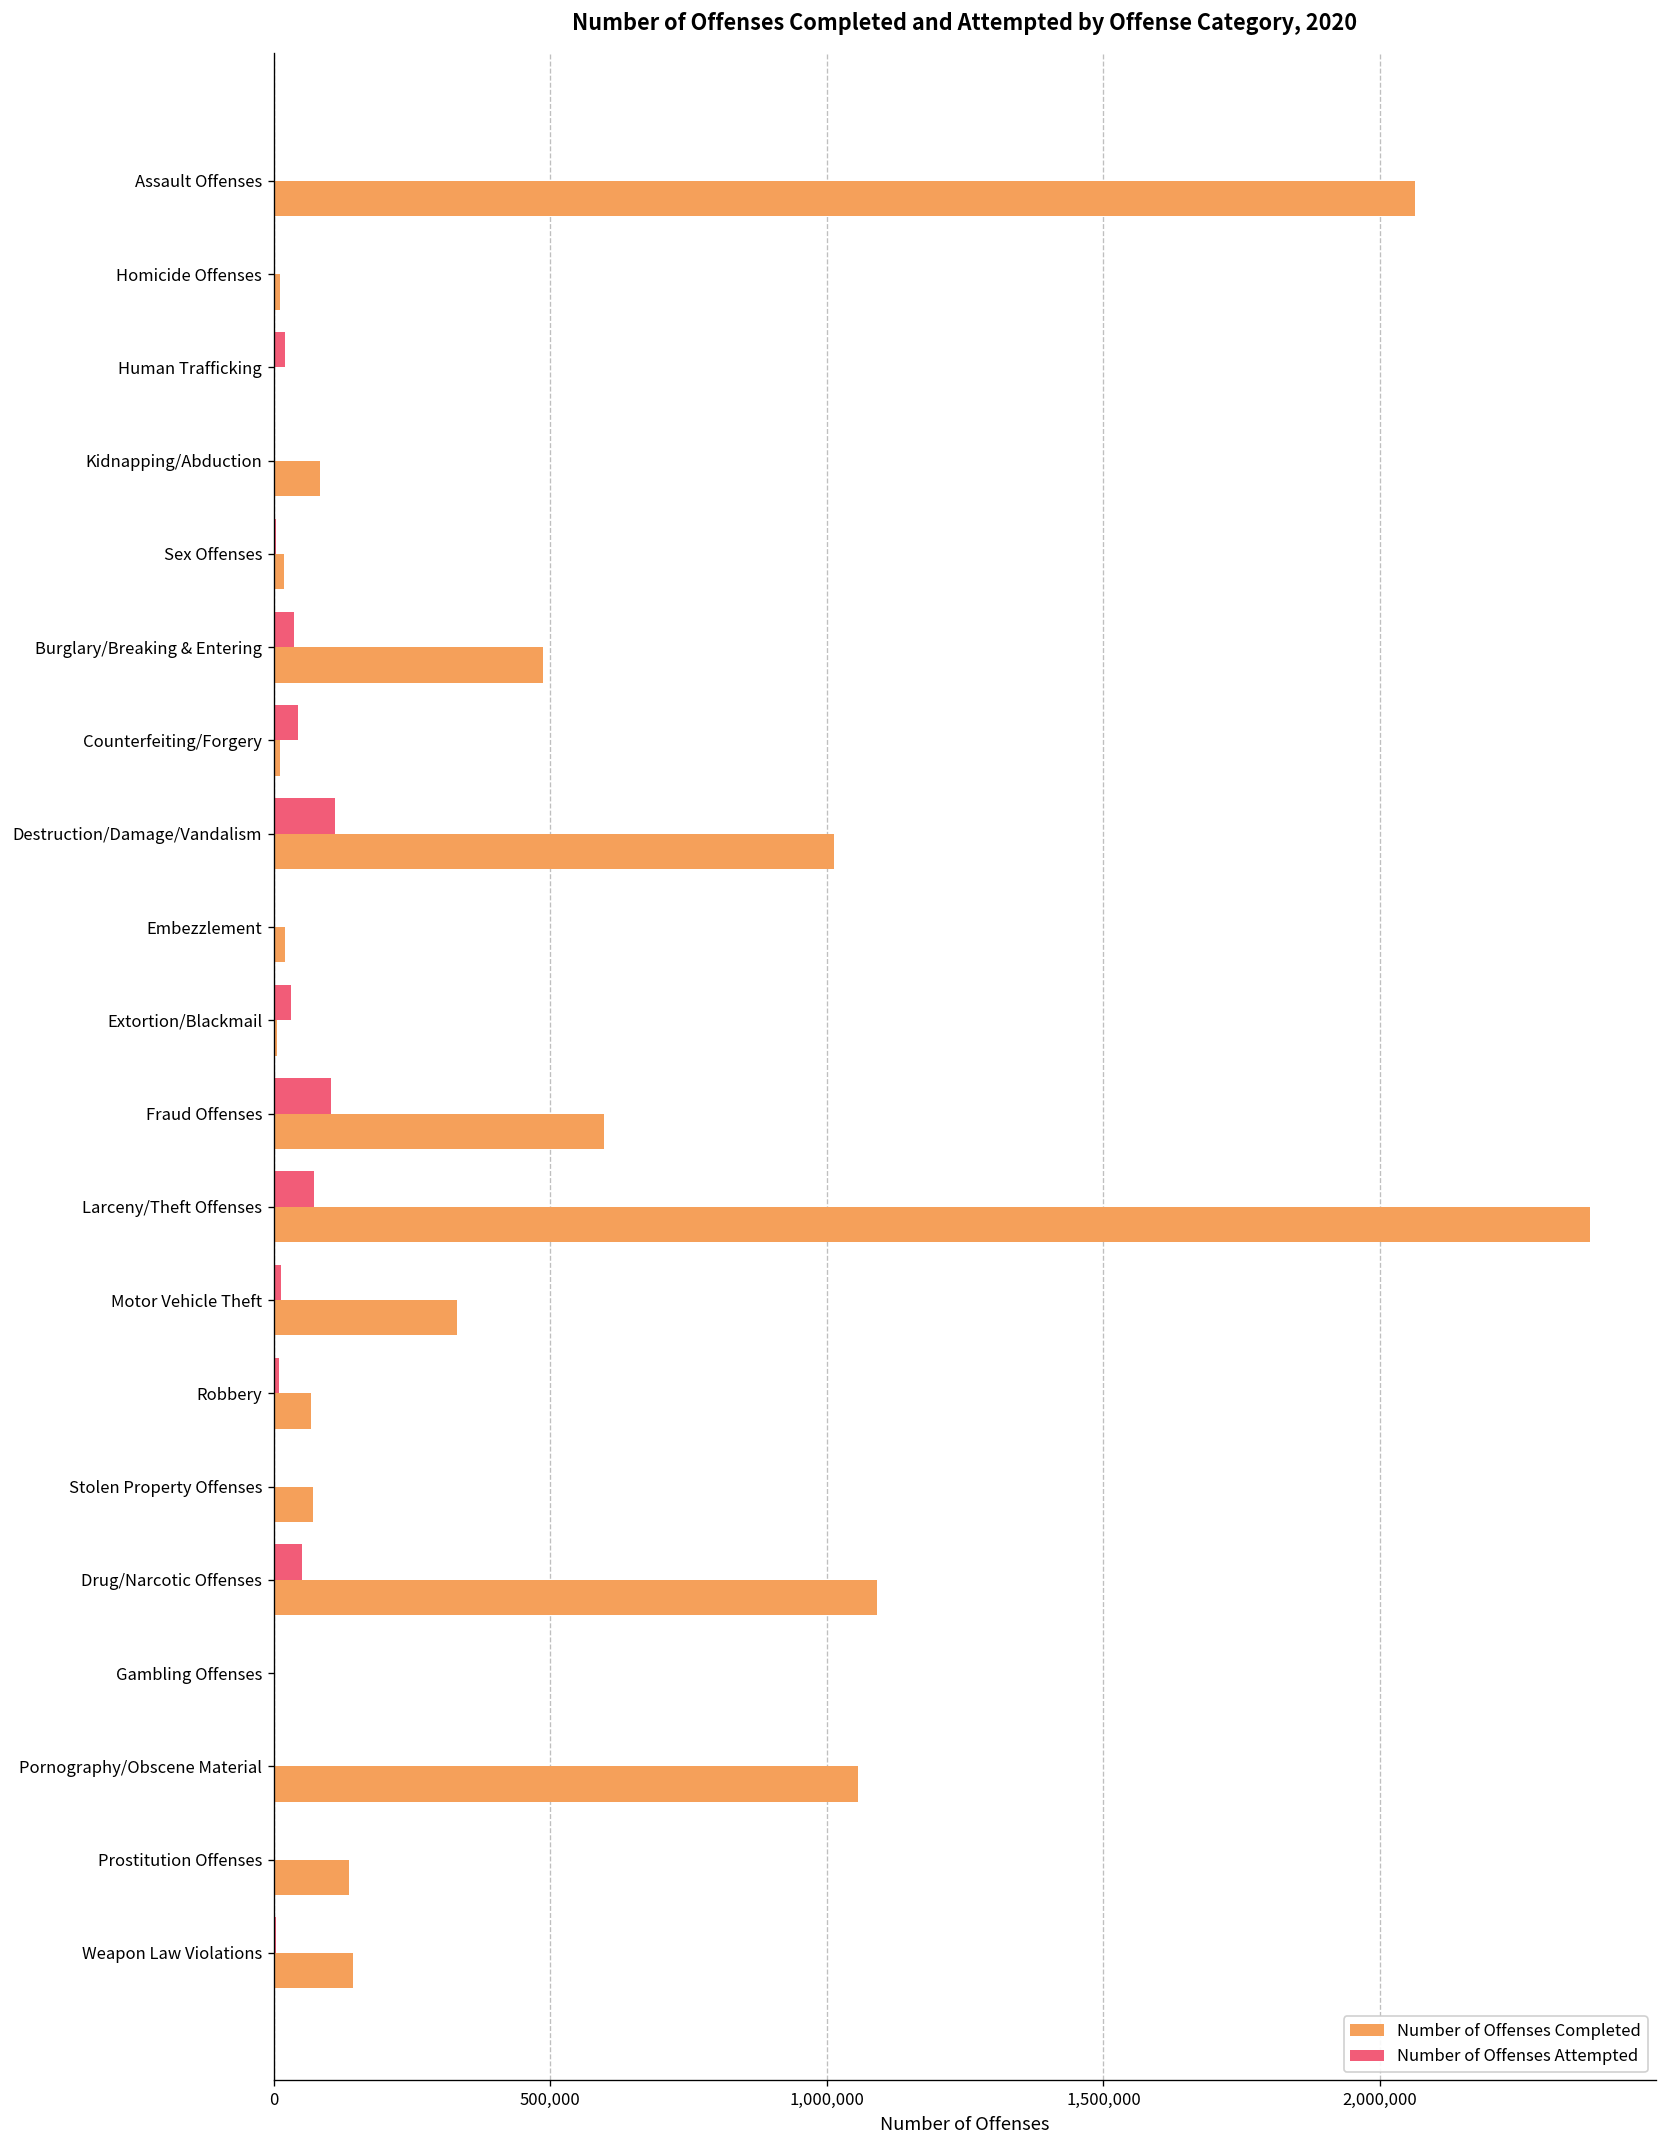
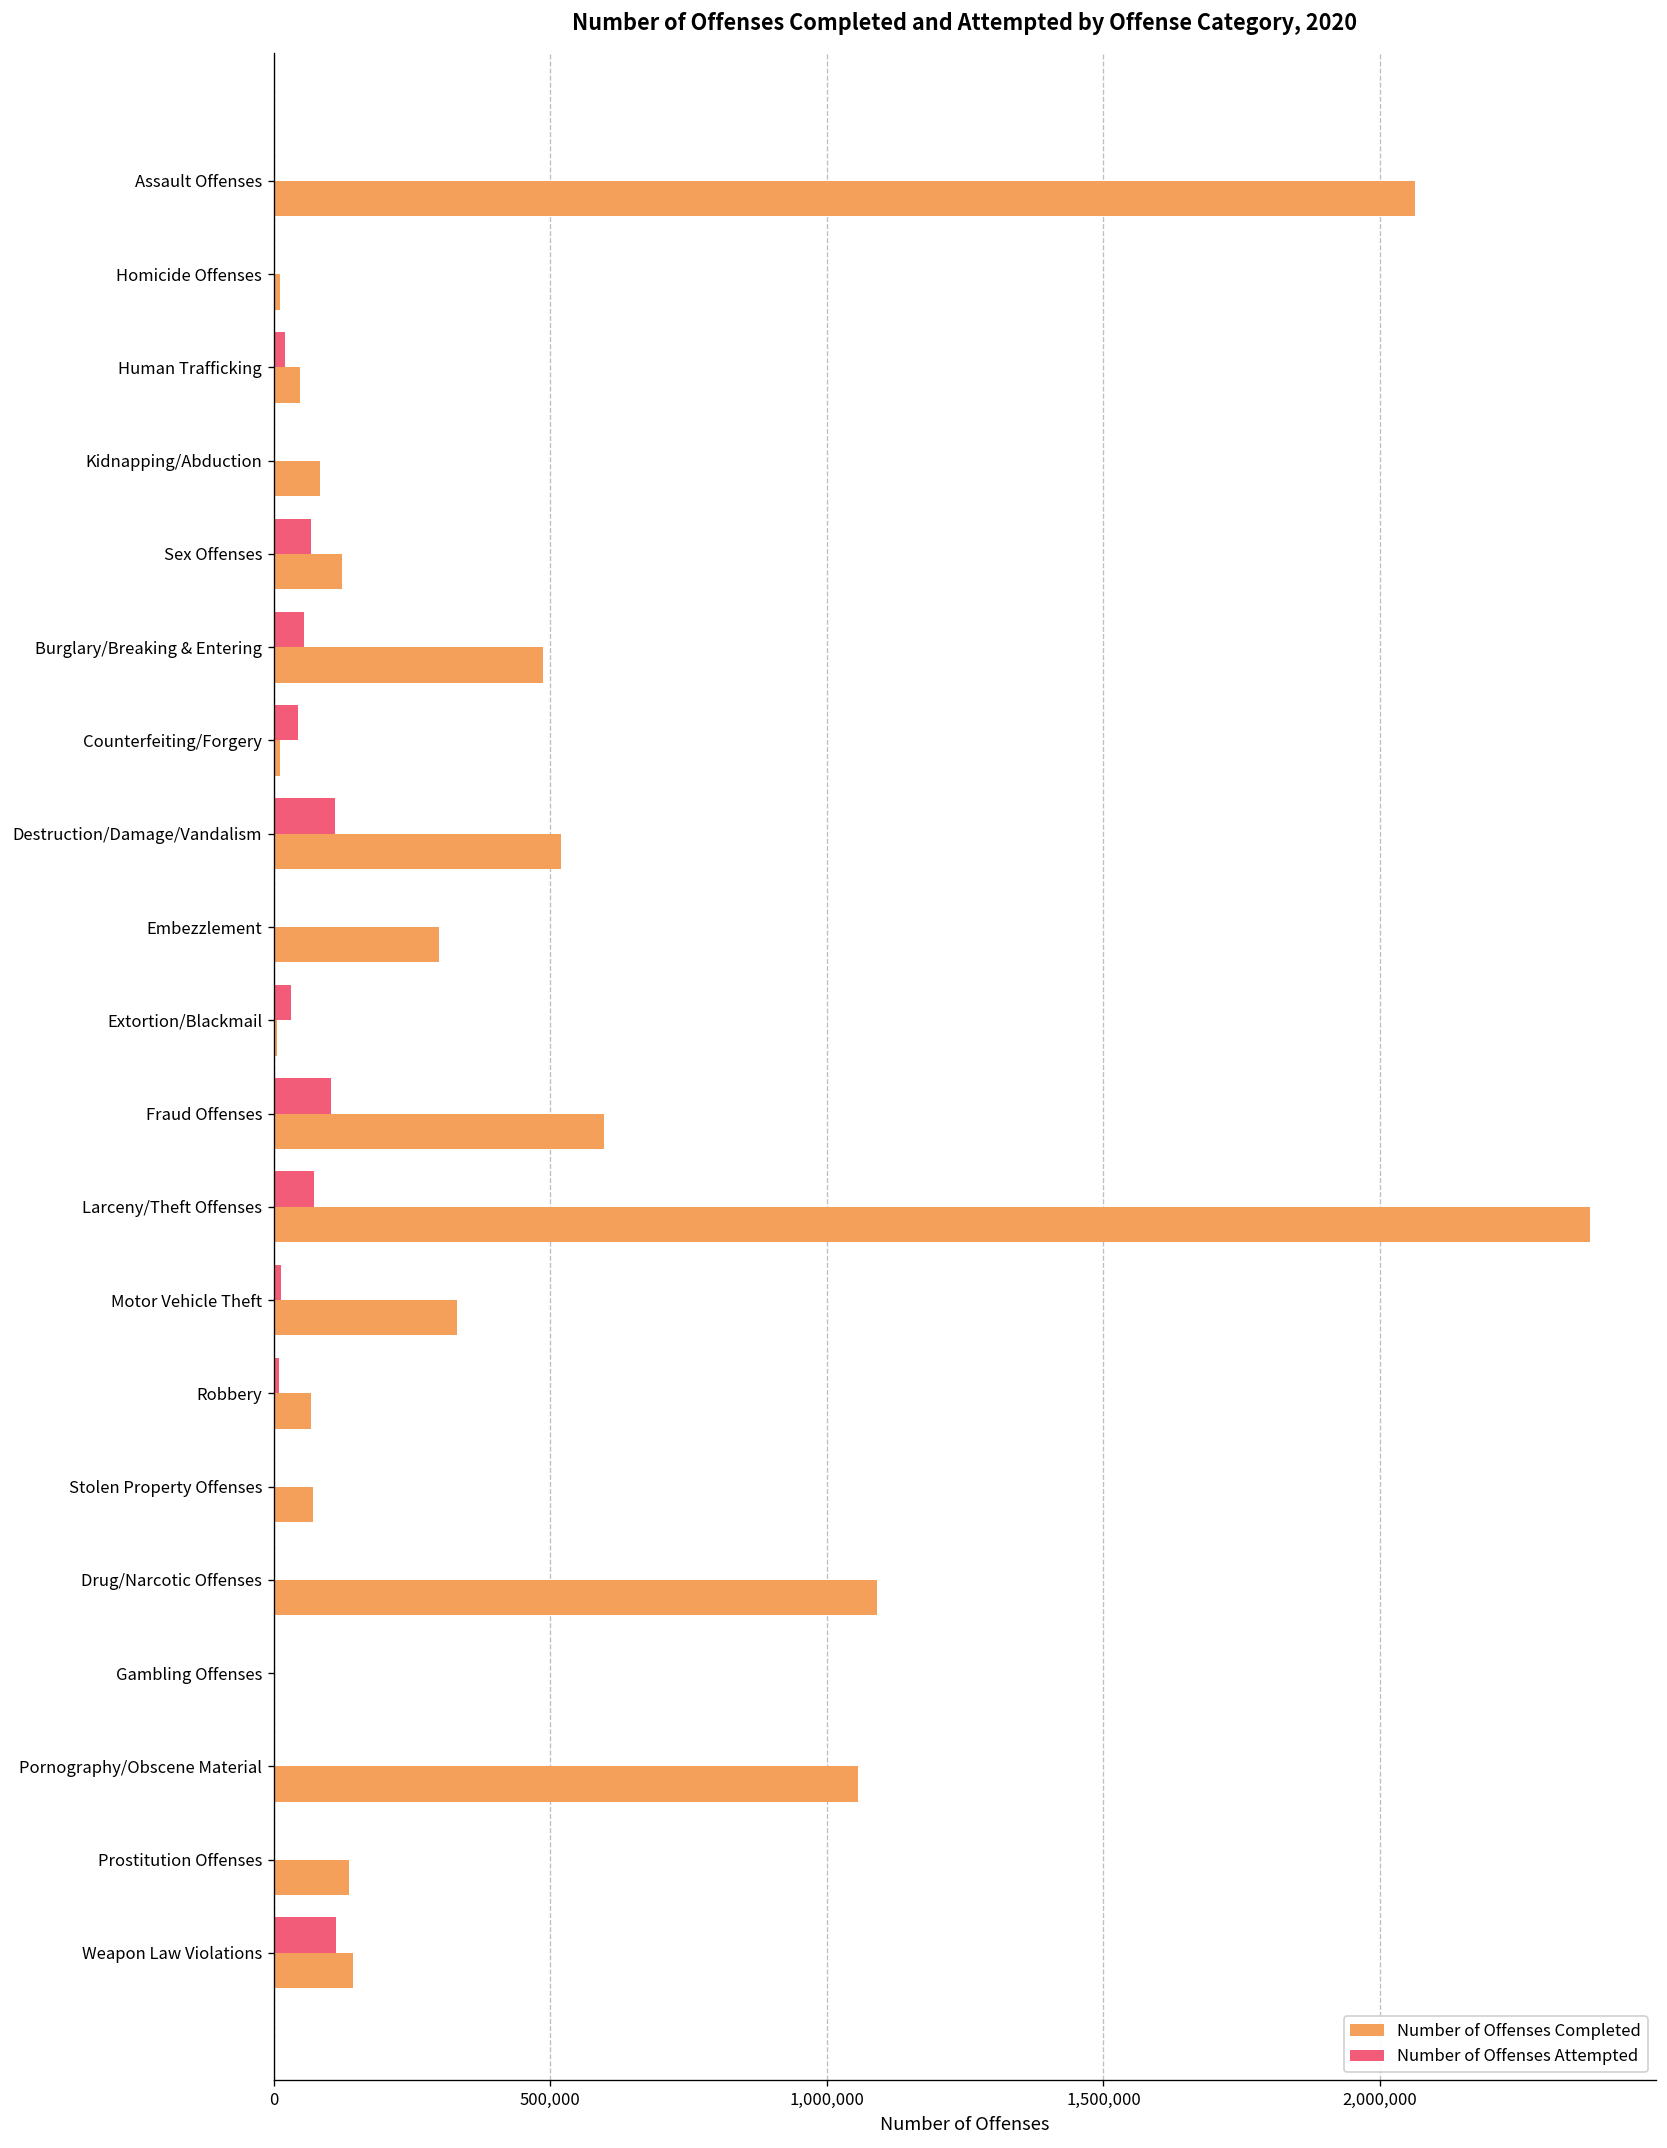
Number of Offenses Completed, Human Trafficking: 0 -> 50,000
Number of Offenses Attempted, Sex Offenses: 0 -> 70,000
Number of Offenses Completed, Sex Offenses: 20,000 -> 120,000
Number of Offenses Attempted, Burglary/Breaking & Entering: 40,000 -> 60,000
Number of Offenses Completed, Destruction/Damage/Vandalism: 1,010,000 -> 520,000
Number of Offenses Completed, Embezzlement: 20,000 -> 300,000
Number of Offenses Attempted, Drug/Narcotic Offenses: 50,000 -> 0
Number of Offenses Attempted, Weapon Law Violations: 0 -> 110,000
